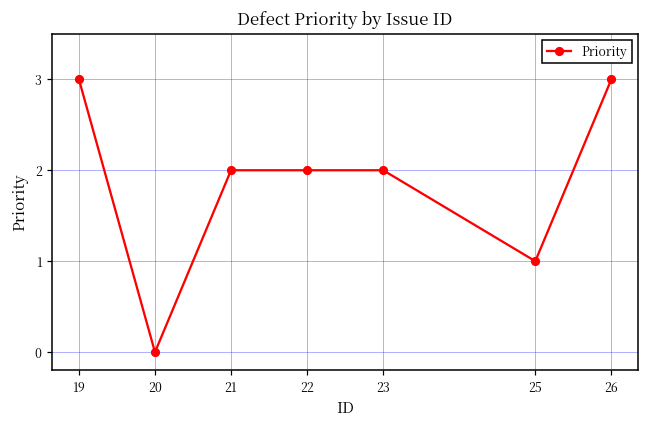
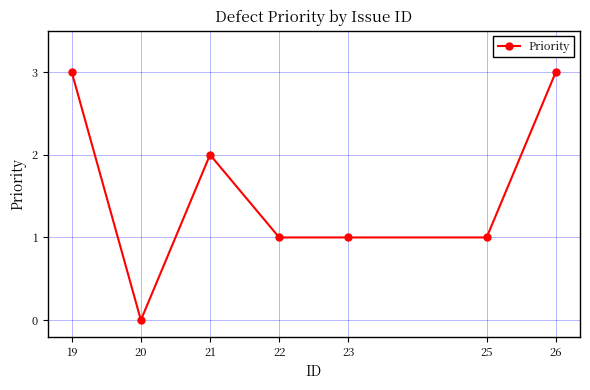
22: 2 -> 1
23: 2 -> 1
